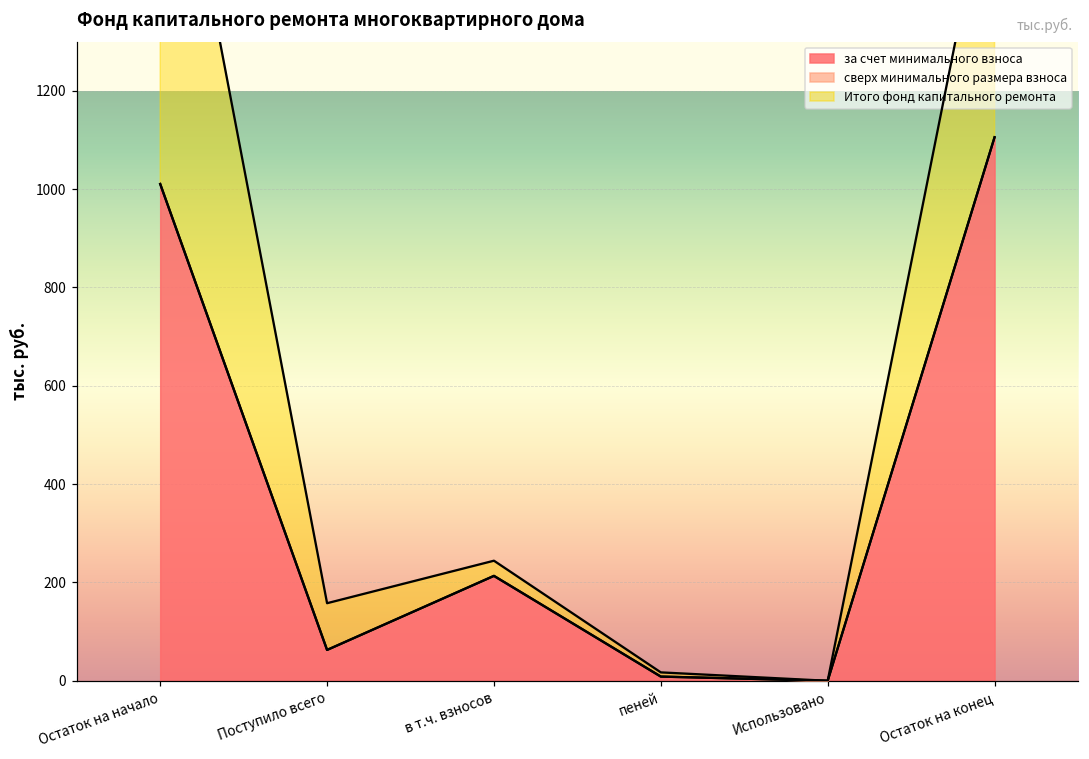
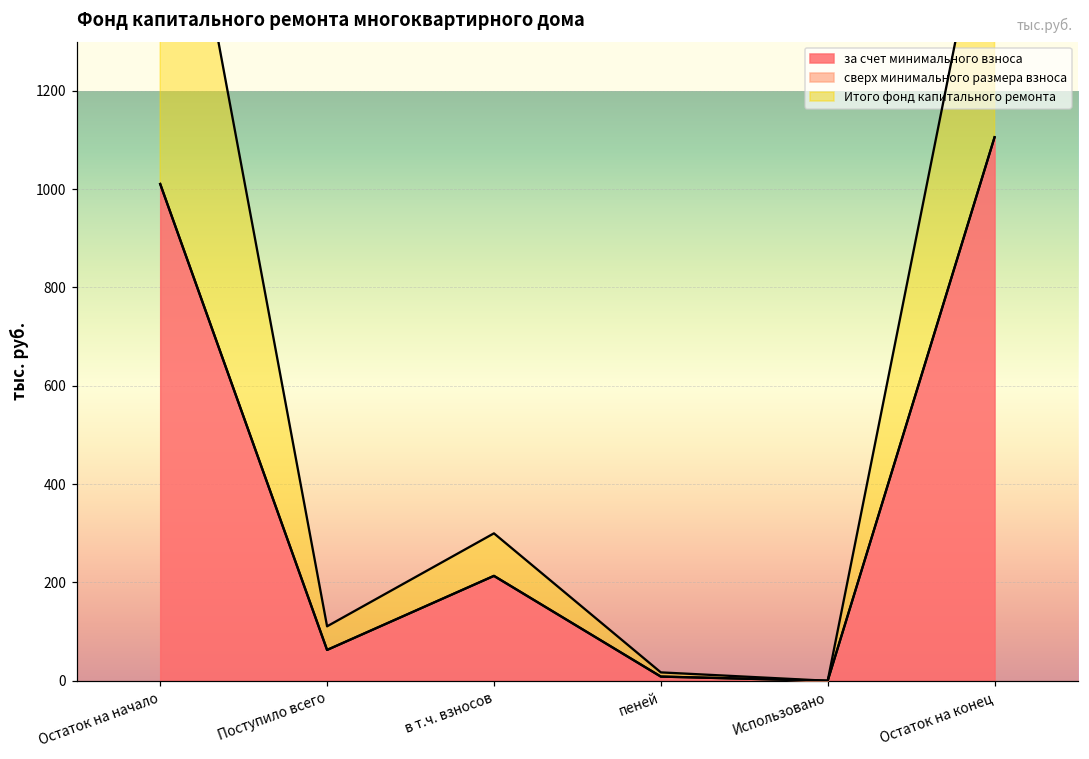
Итого фонд капитального ремонта, Поступило всего: 100 -> 50
Итого фонд капитального ремонта, в т.ч. взносов: 30 -> 90
